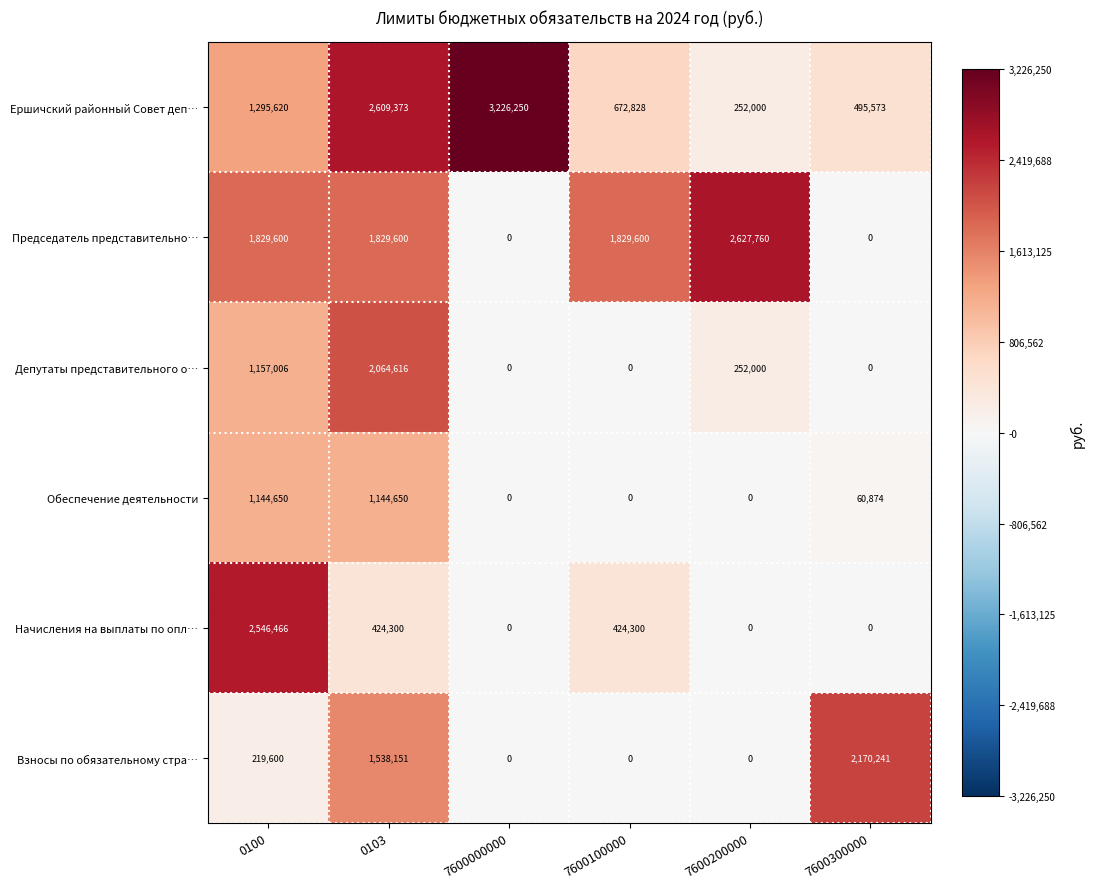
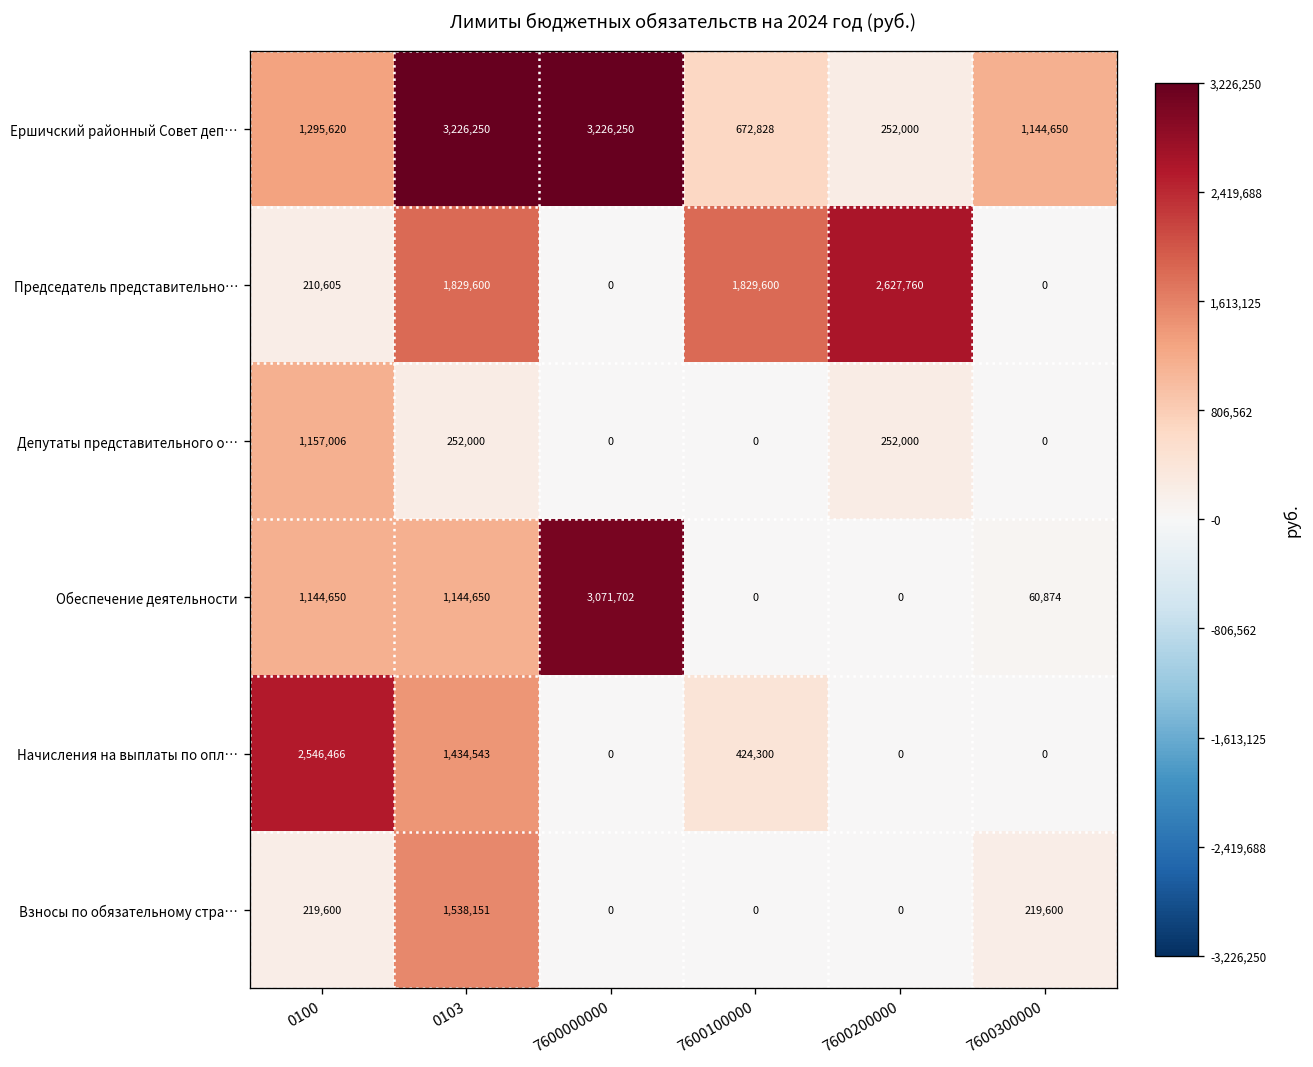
Ершичский районный Совет деп…, 0103: 2,609,373 -> 3,226,250
Ершичский районный Совет деп…, 7600300000: 495,573 -> 1,144,650
Председатель представительно…, 0100: 1,829,600 -> 210,605
Депутаты представительного о…, 0103: 2,064,616 -> 252,000
Обеспечение деятельности, 7600000000: 0 -> 3,071,702
Начисления на выплаты по опл…, 0103: 424,300 -> 1,434,543
Взносы по обязательному стра…, 7600300000: 2,170,241 -> 219,600
